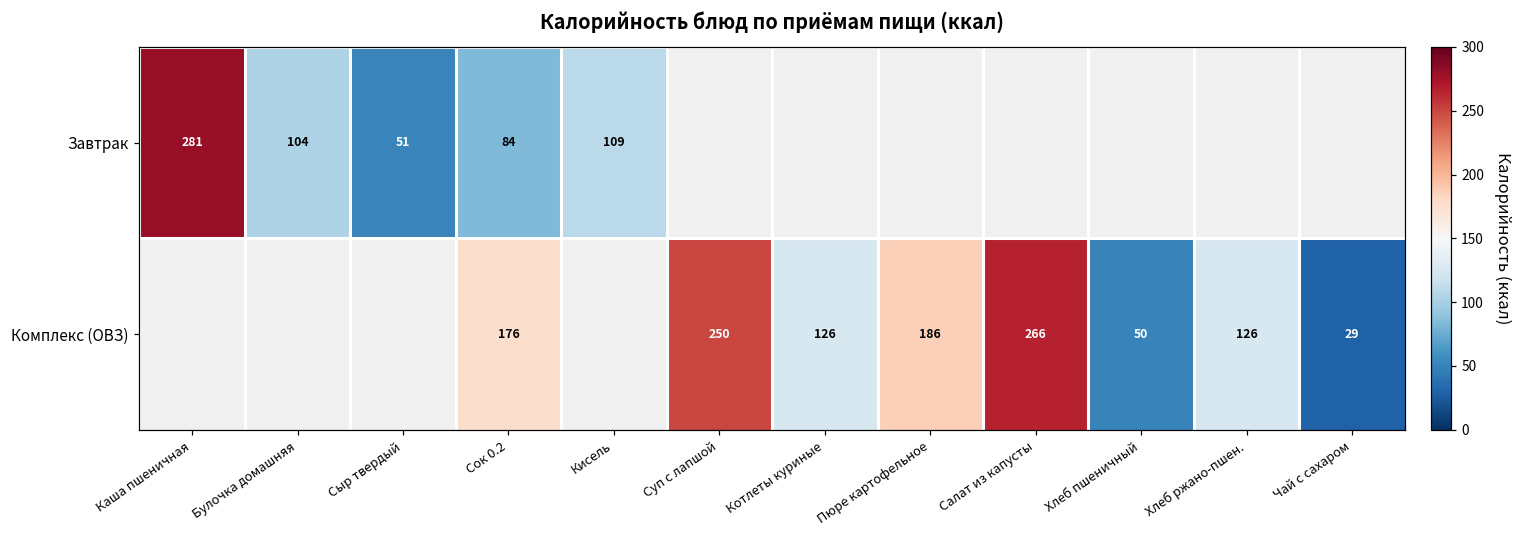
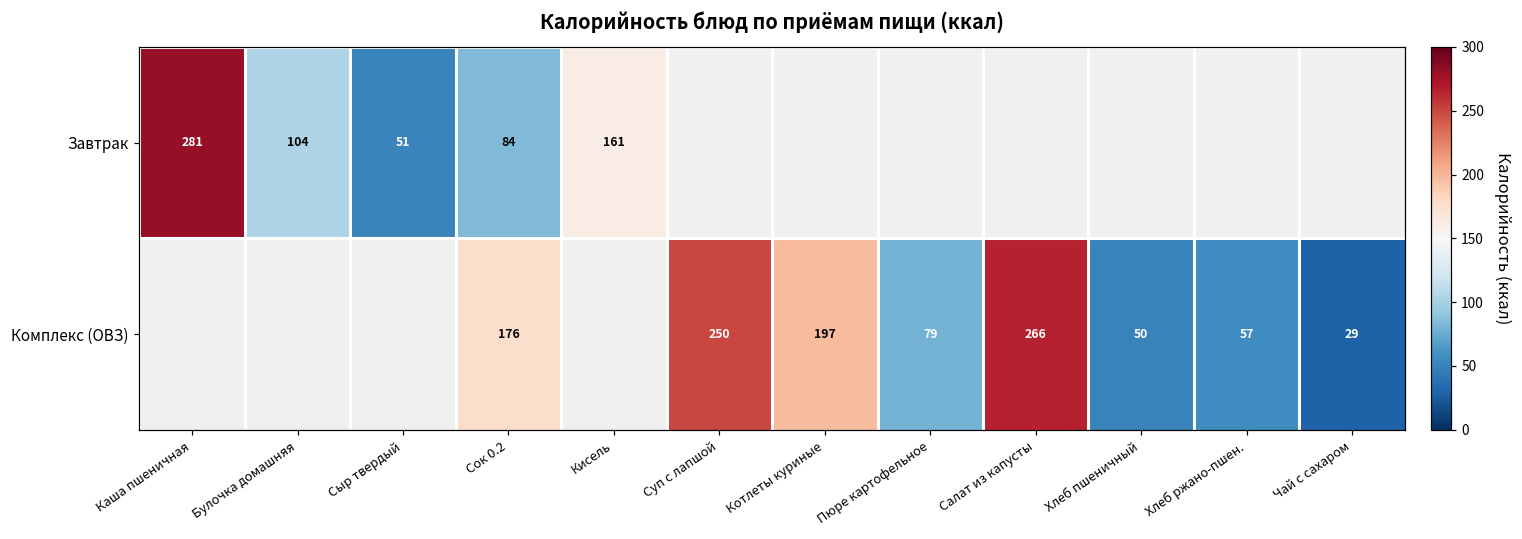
Завтрак, Кисель: 109 -> 161
Комплекс (ОВЗ), Котлеты куриные: 126 -> 197
Комплекс (ОВЗ), Пюре картофельное: 186 -> 79
Комплекс (ОВЗ), Хлеб ржано-пшен.: 126 -> 57
